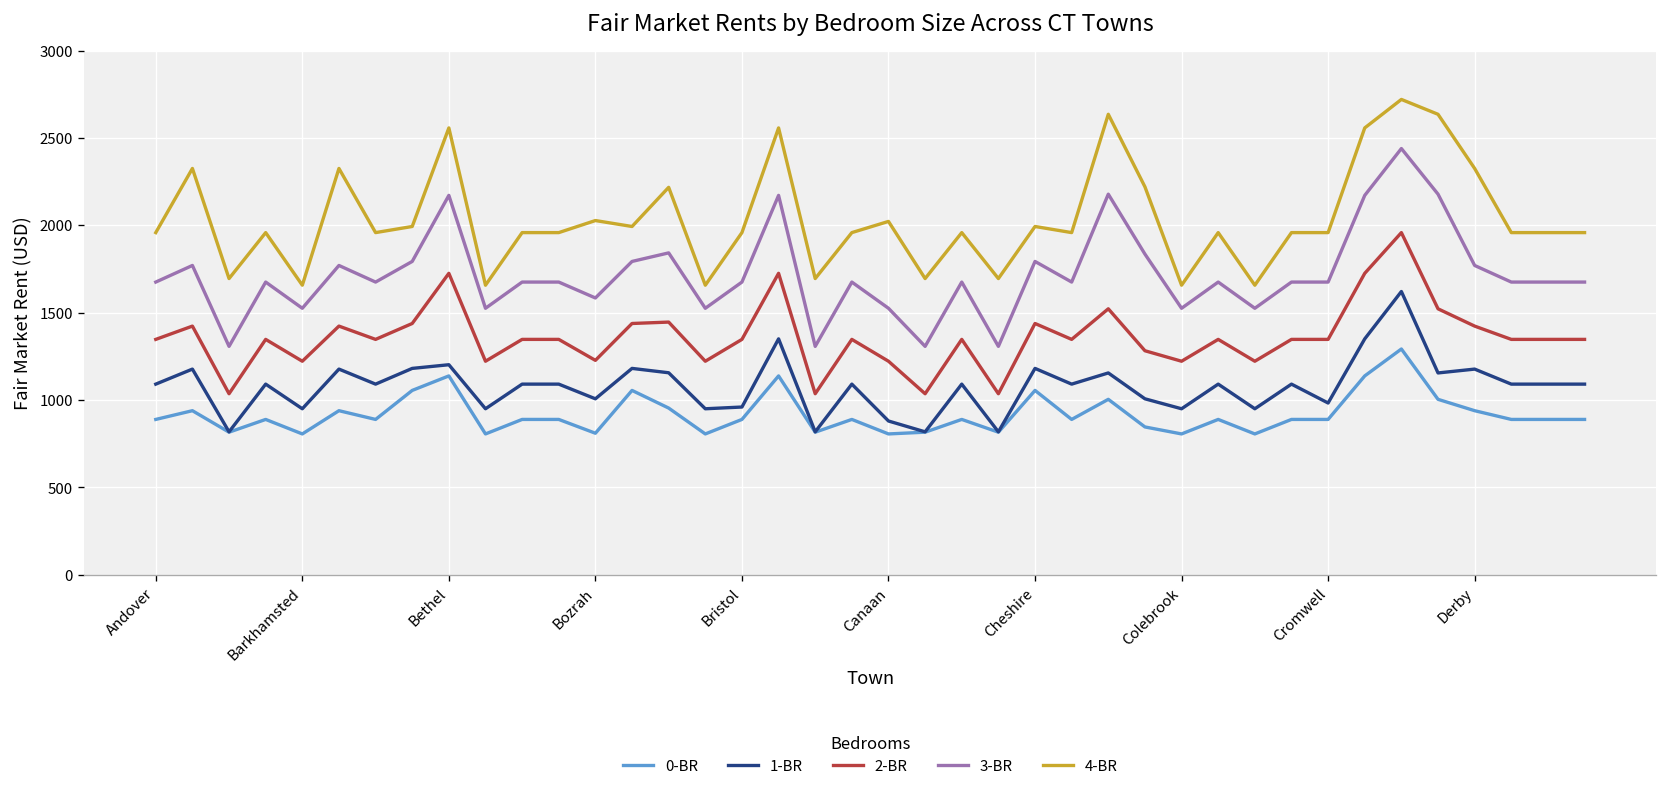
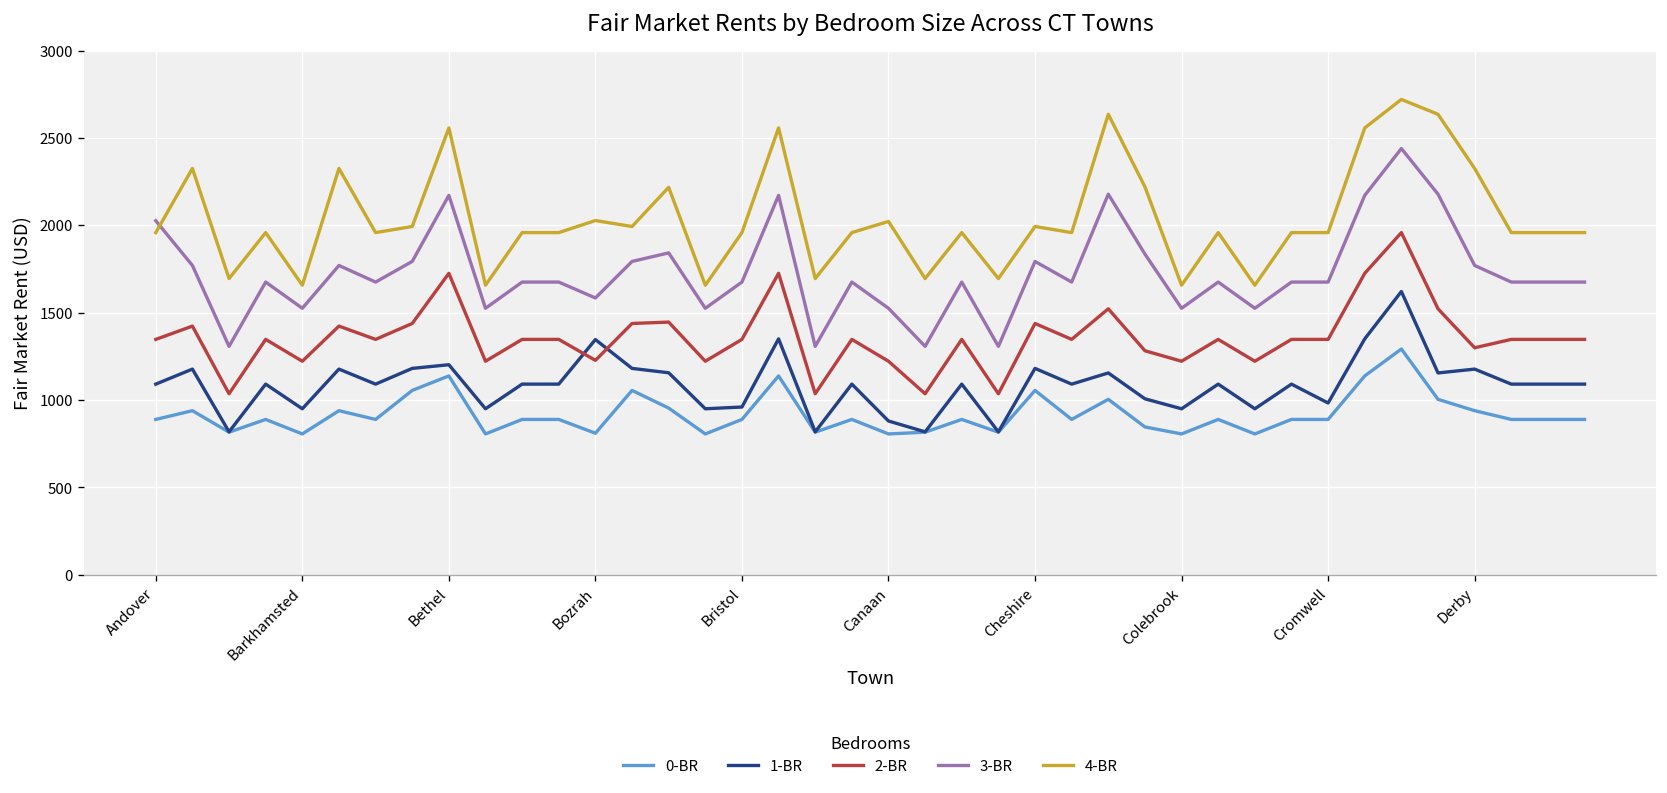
3-BR, Andover: 1680 -> 2030
1-BR, Bozrah: 1010 -> 1350
2-BR, Derby: 1420 -> 1300
